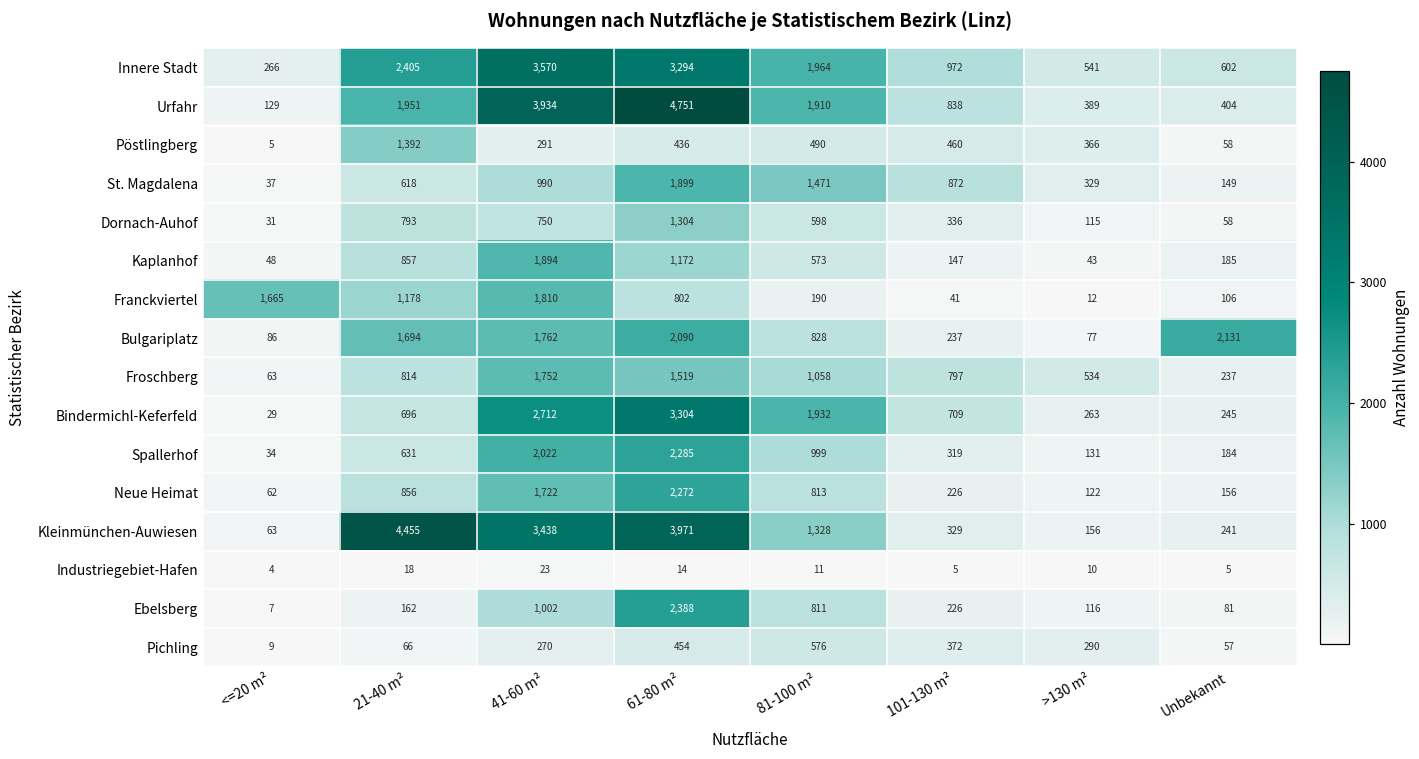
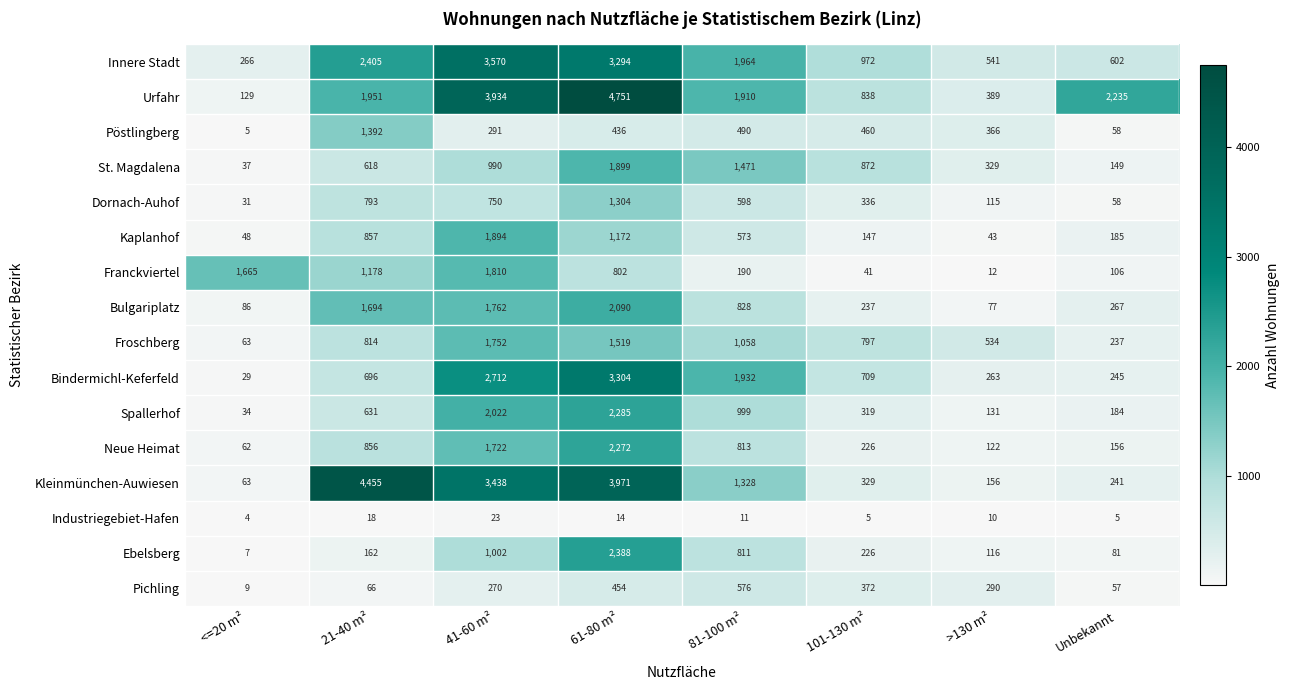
Urfahr, Unbekannt: 404 -> 2,235
Bulgariplatz, Unbekannt: 2,131 -> 267
